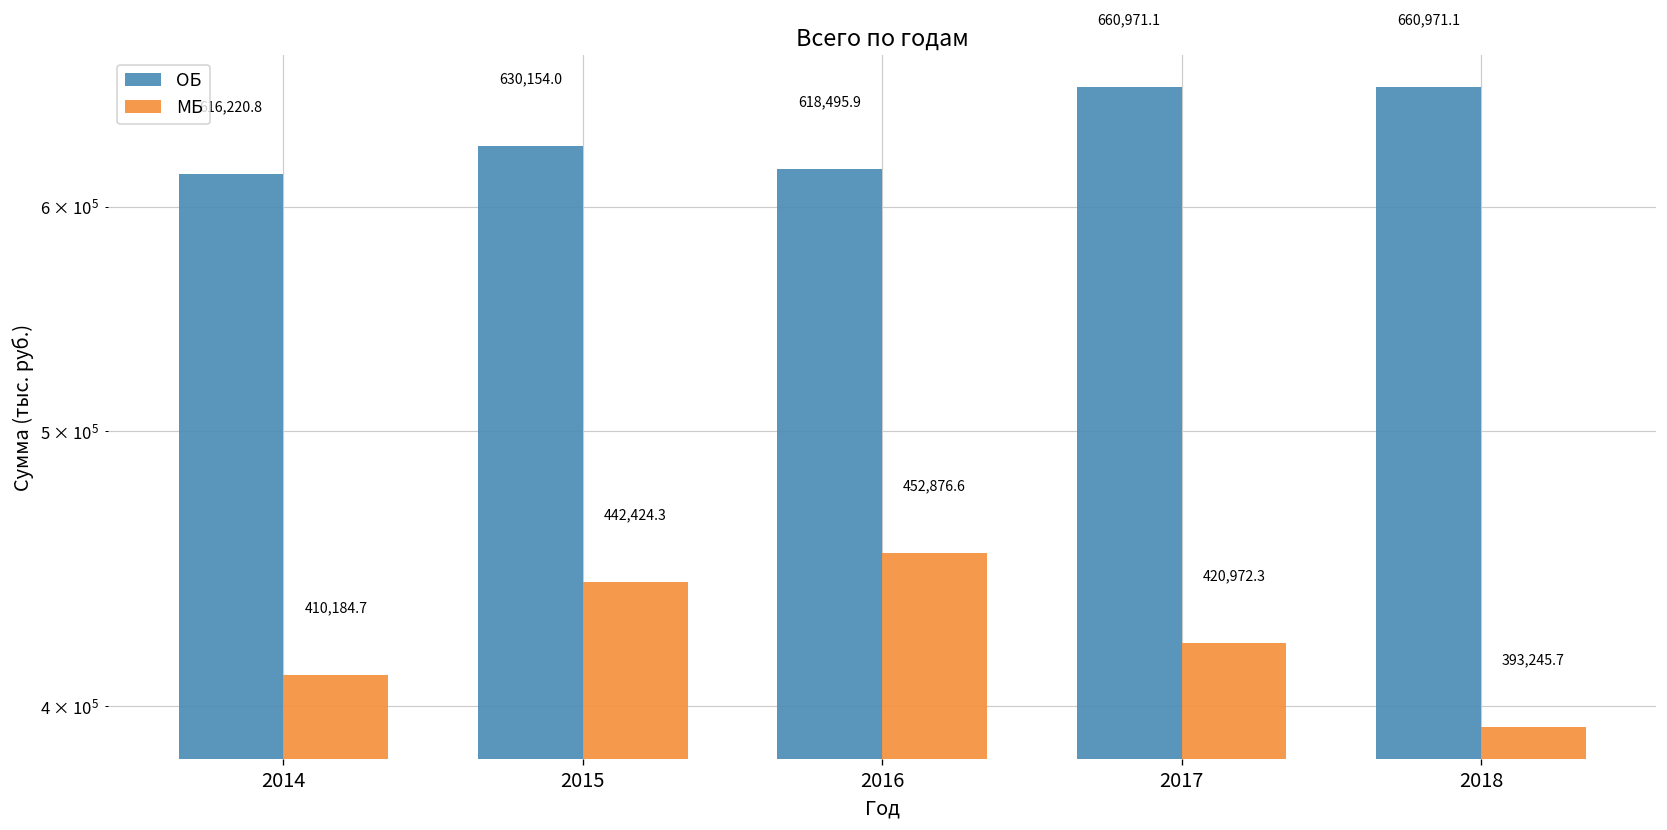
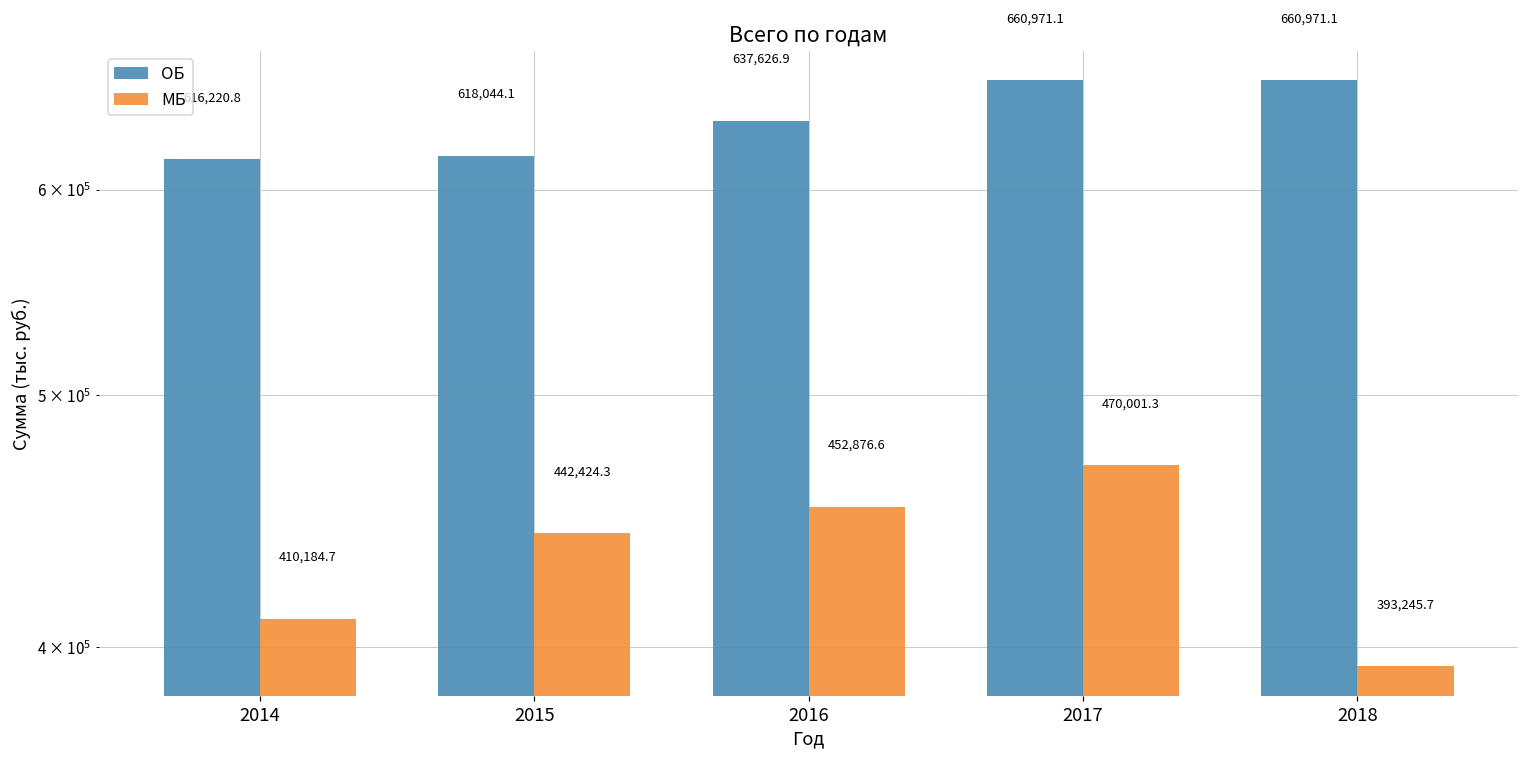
ОБ, 2015: 630,154.0 -> 618,044.1
ОБ, 2016: 618,495.9 -> 637,626.9
МБ, 2017: 420,972.3 -> 470,001.3
